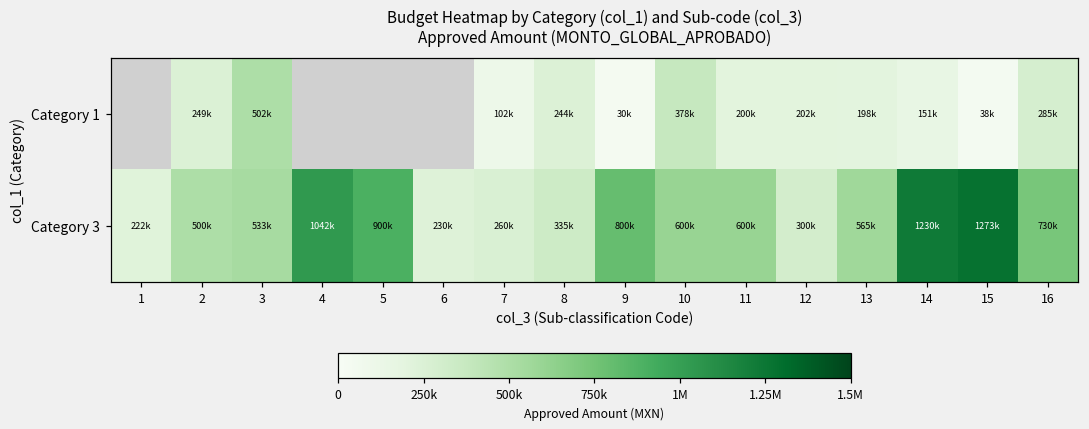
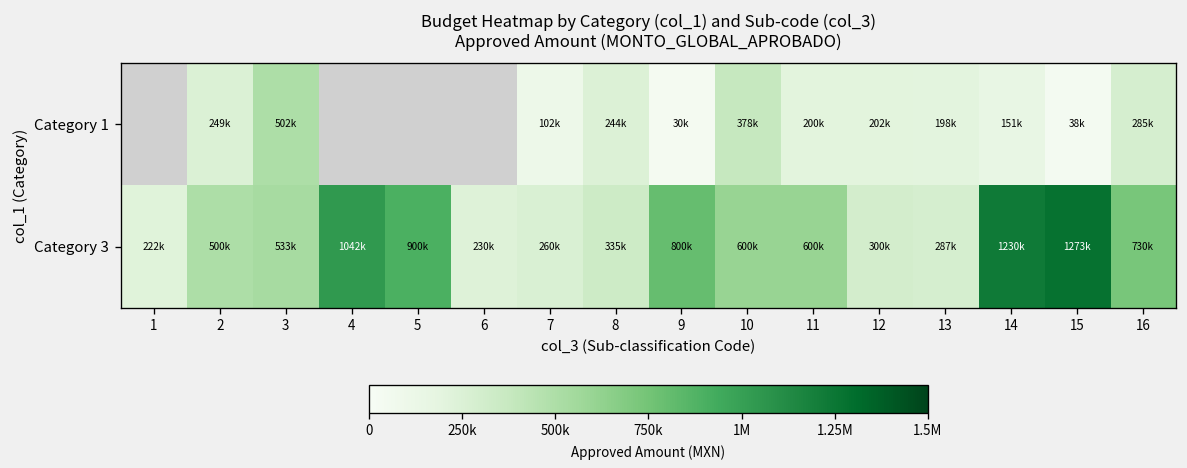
Category 3, 13: 565k -> 287k
